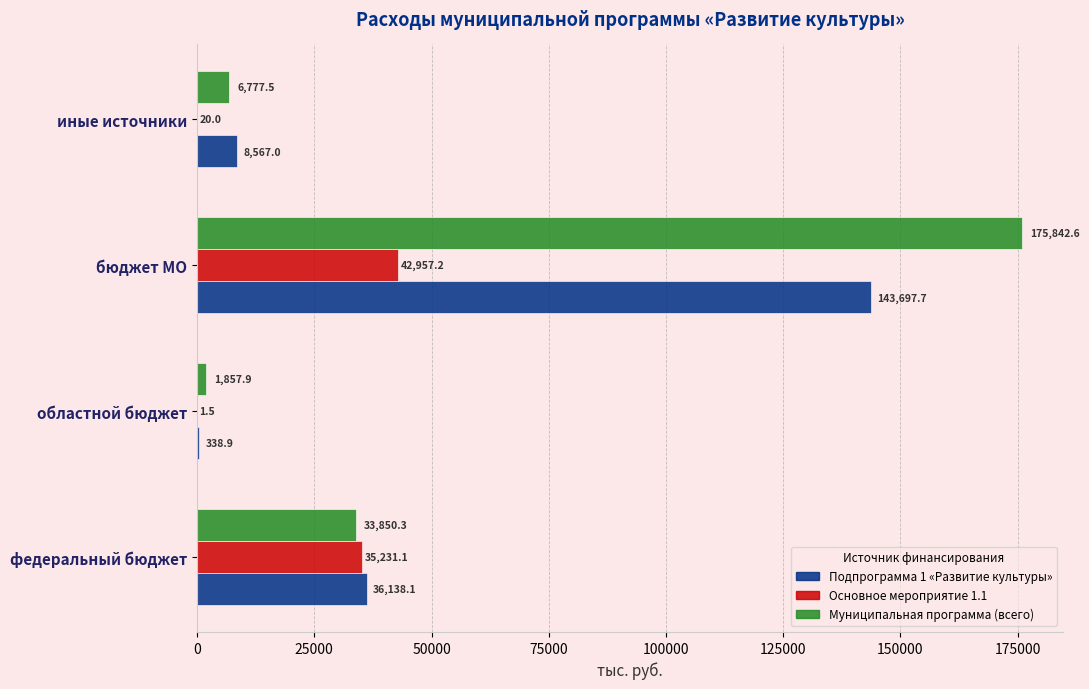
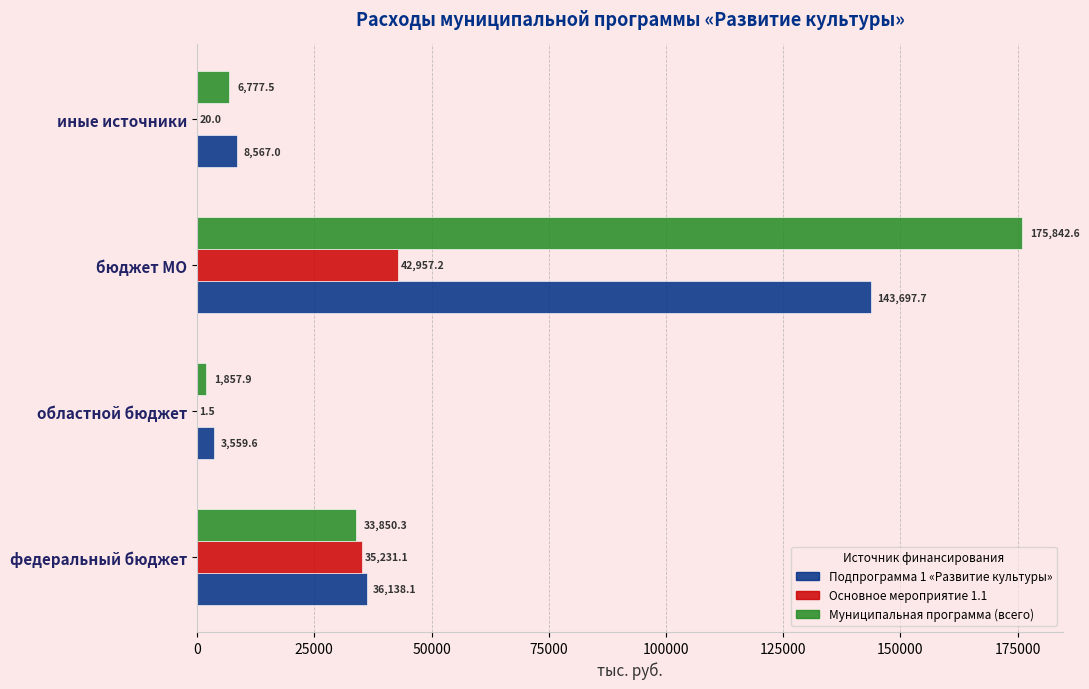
Подпрограмма 1 «Развитие культуры», областной бюджет: 338.9 -> 3,559.6
